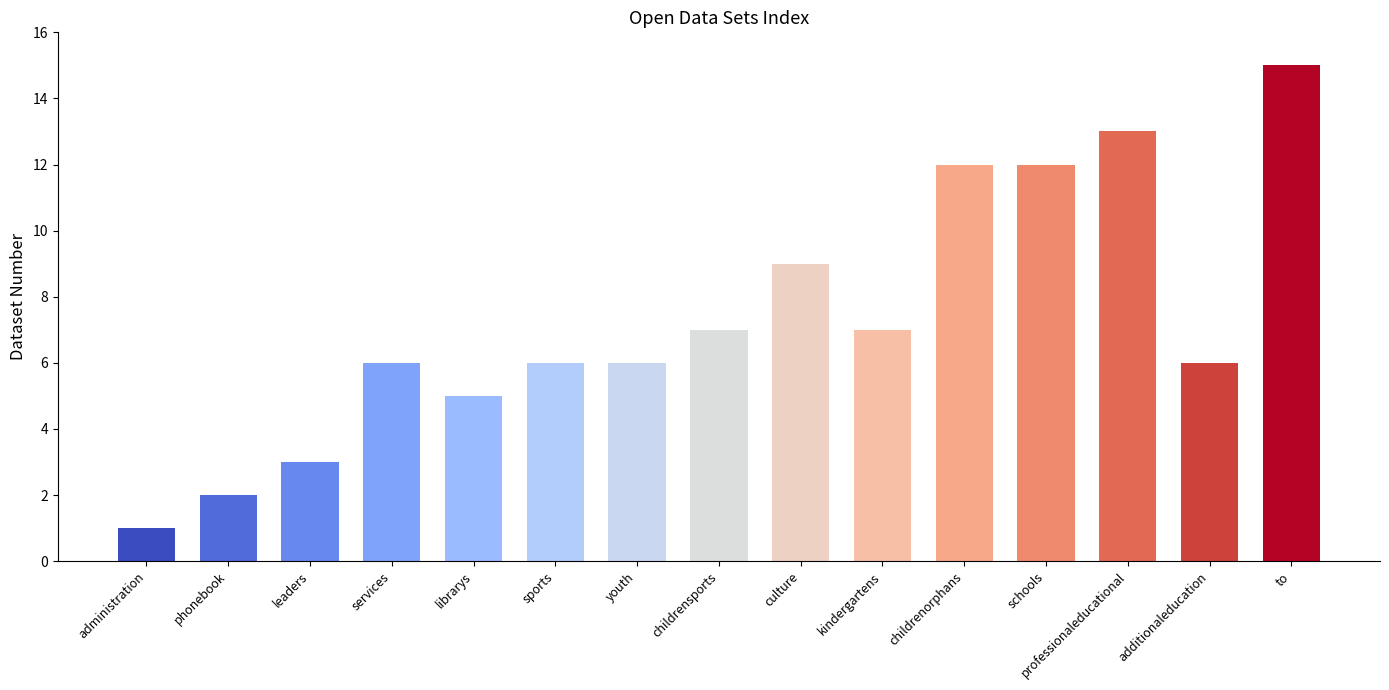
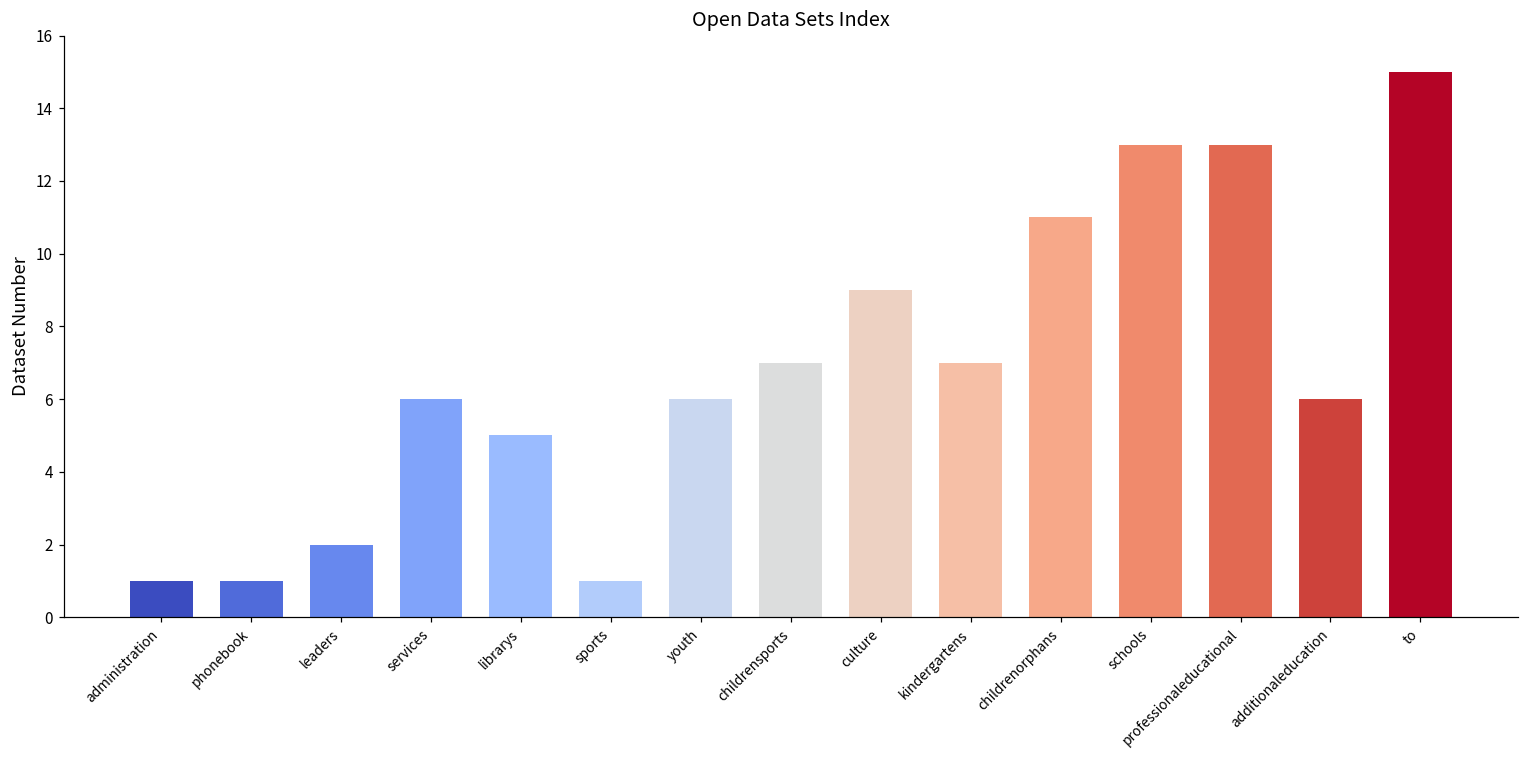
phonebook: 2 -> 1
leaders: 3 -> 2
sports: 6 -> 1
childrenorphans: 12 -> 11
schools: 12 -> 13
